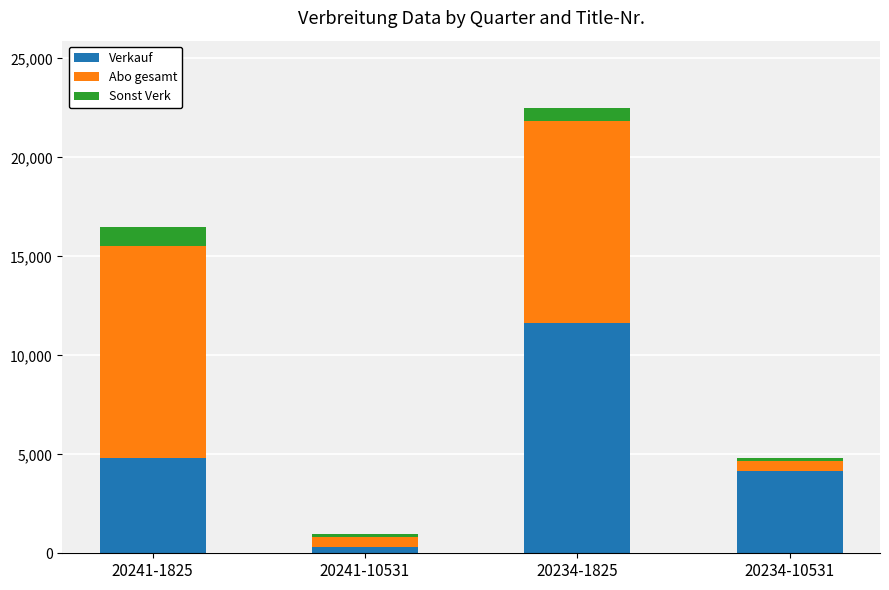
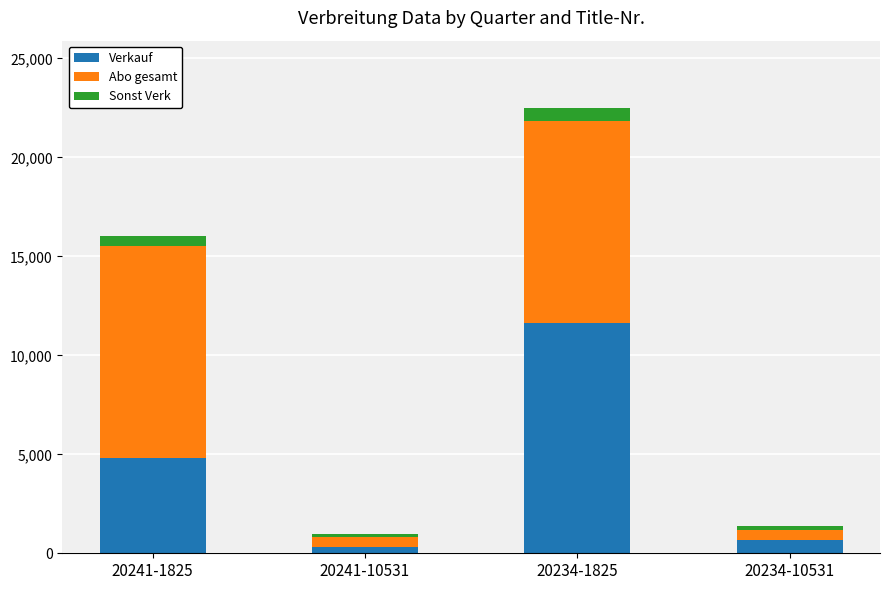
Sonst Verk, 20241-1825: 1,000 -> 500
Verkauf, 20234-10531: 4,100 -> 700
